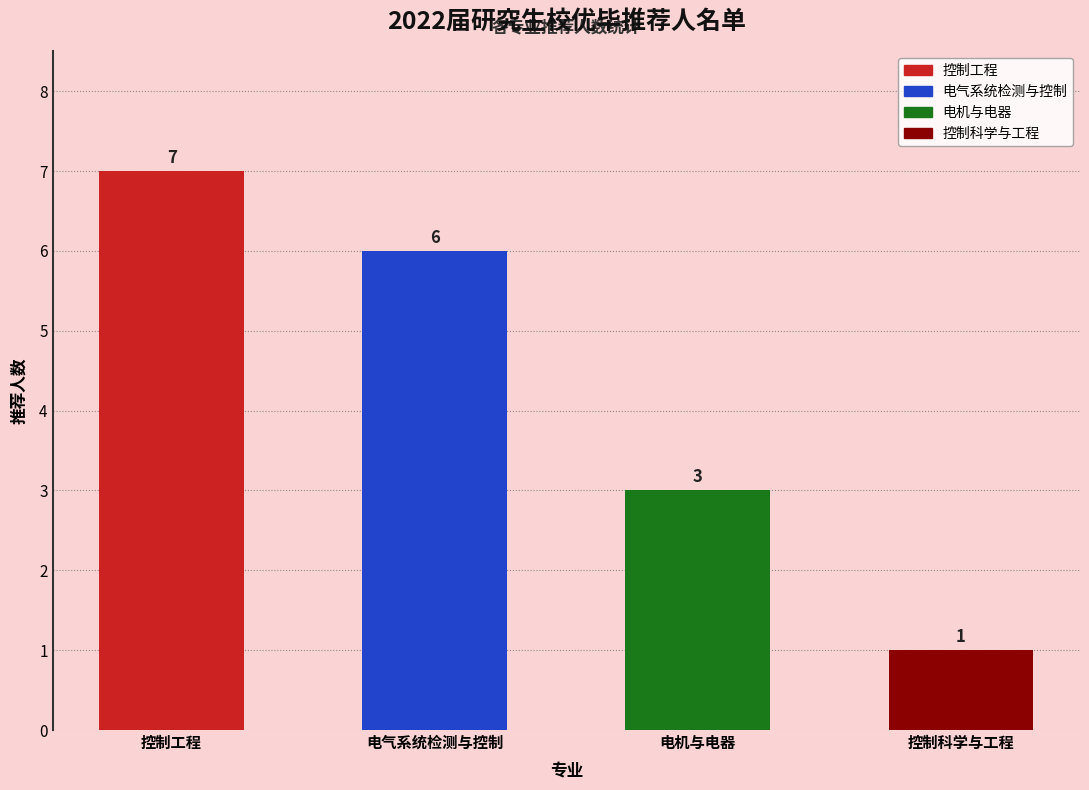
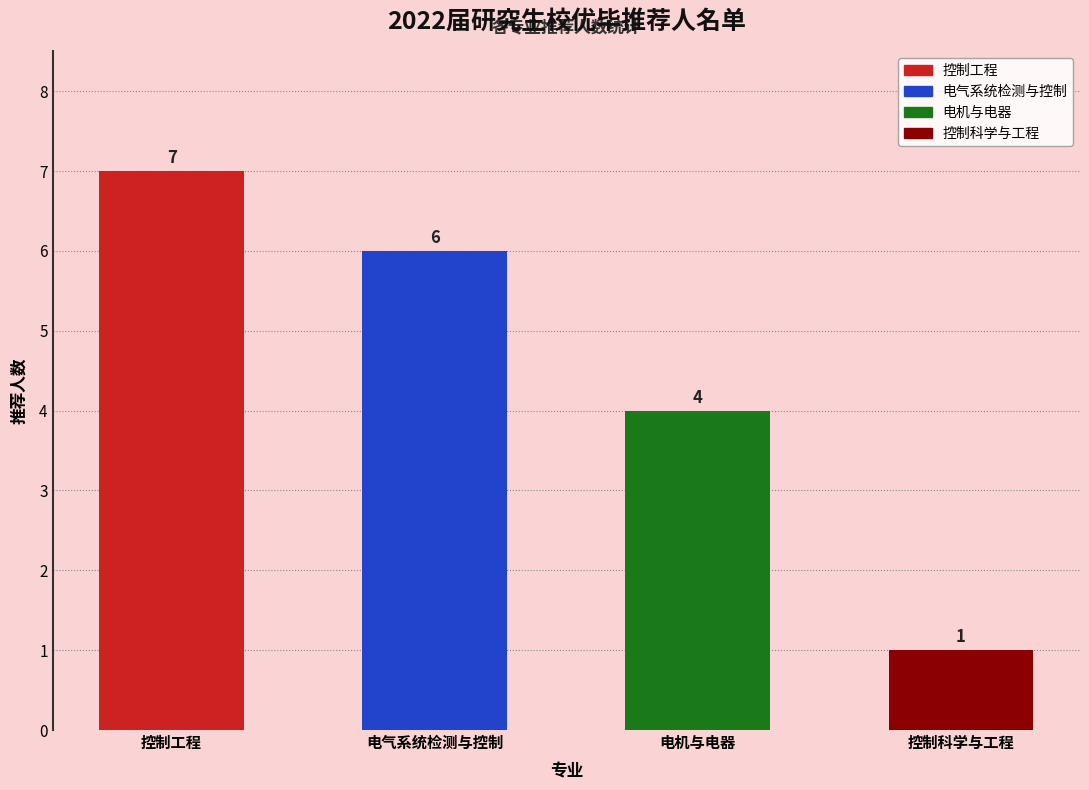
电机与电器: 3 -> 4
